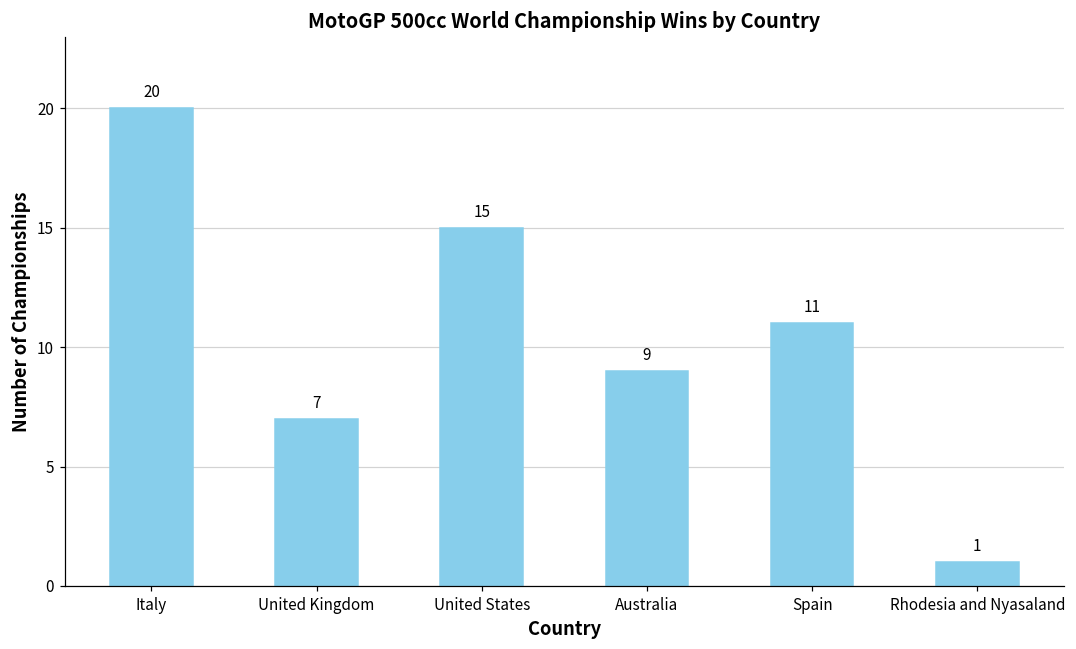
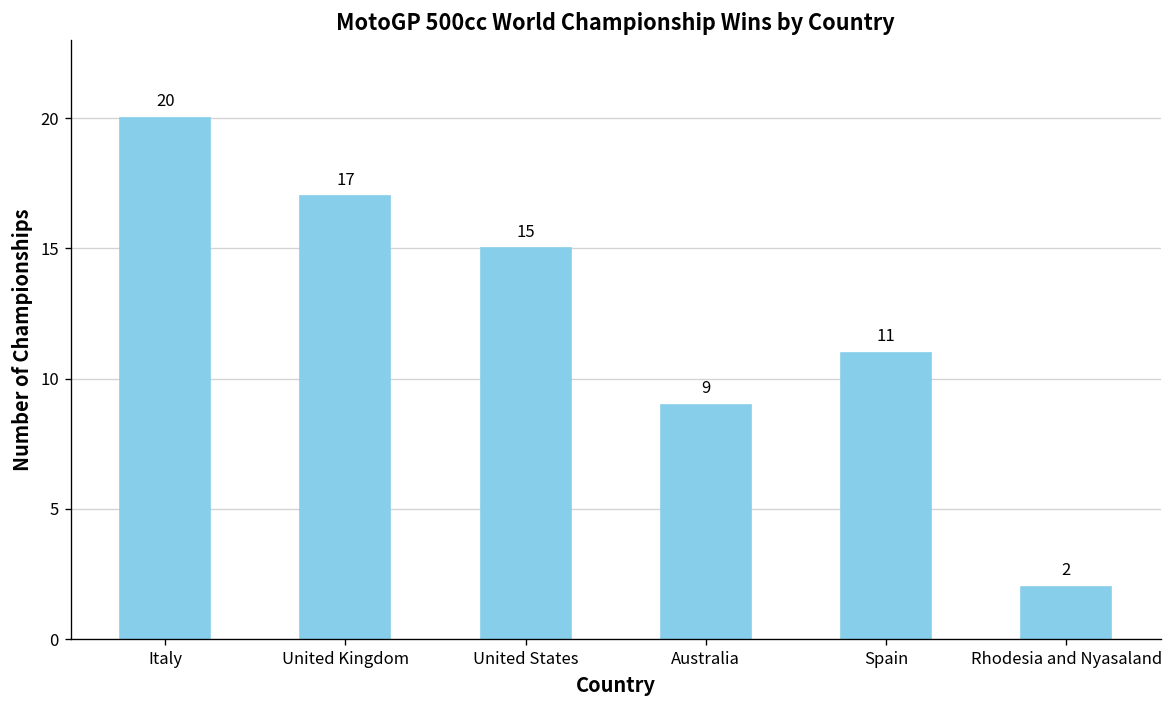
United Kingdom: 7 -> 17
Rhodesia and Nyasaland: 1 -> 2
